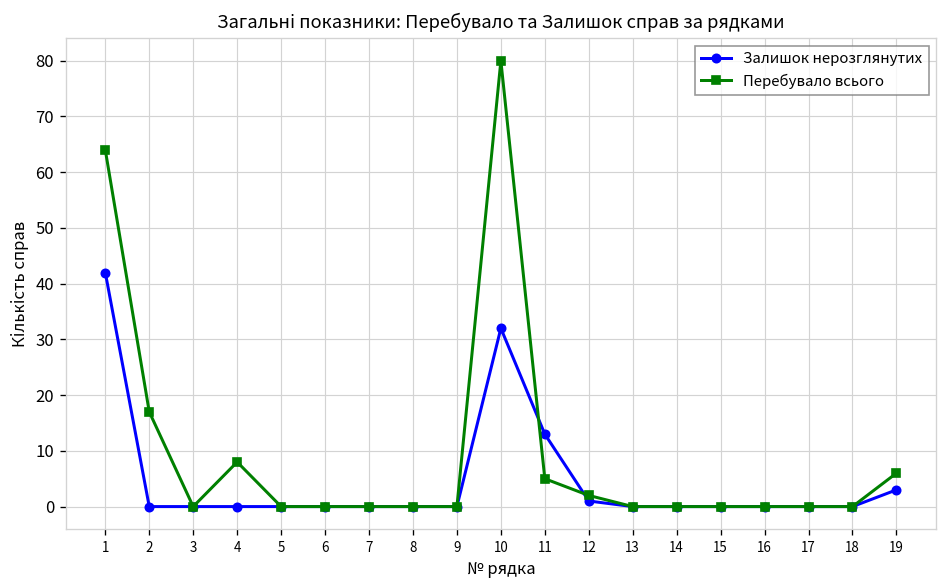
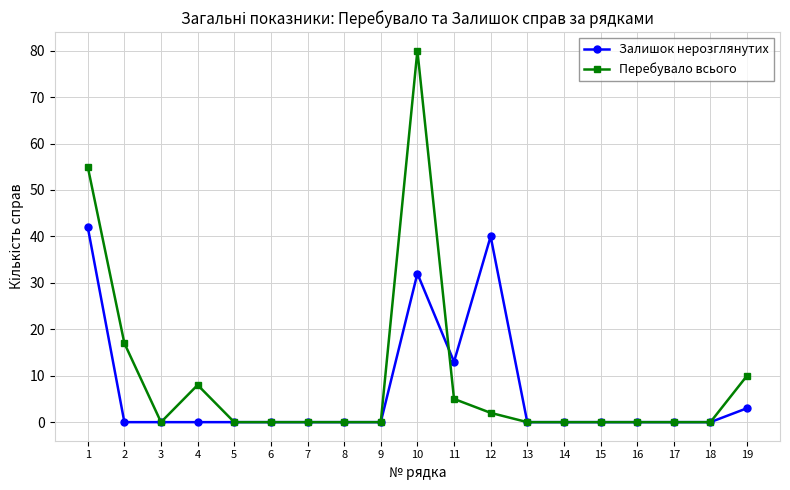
Перебувало всього, 1: 64 -> 55
Залишок нерозглянутих, 12: 1 -> 40
Перебувало всього, 19: 6 -> 10
